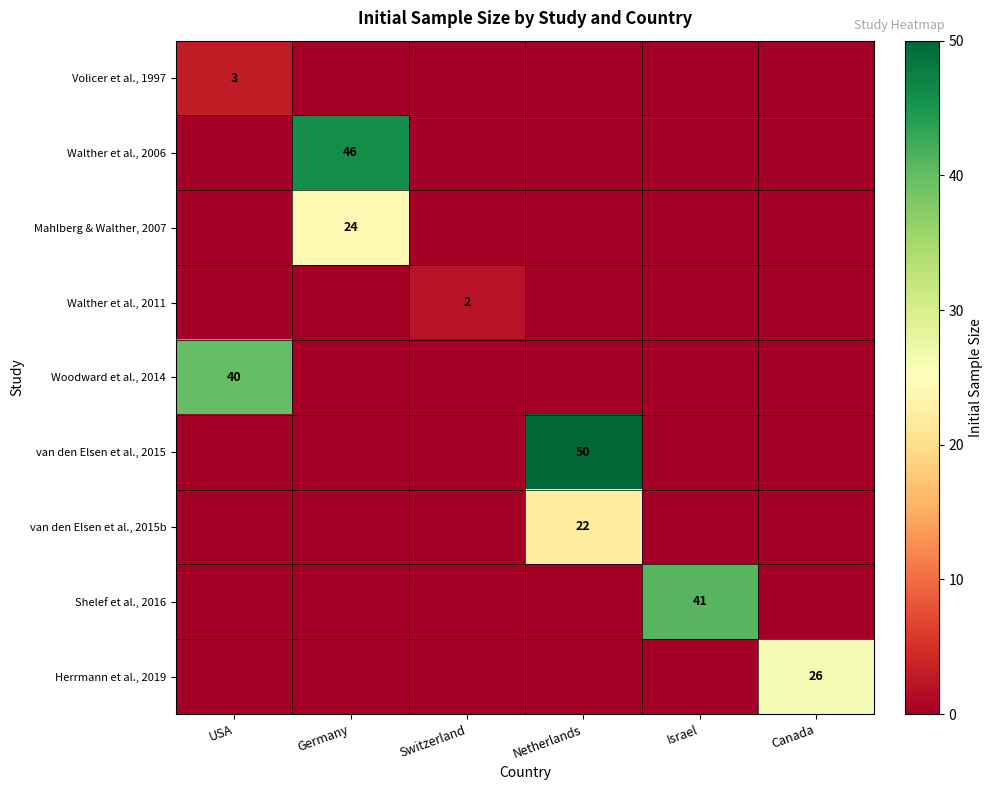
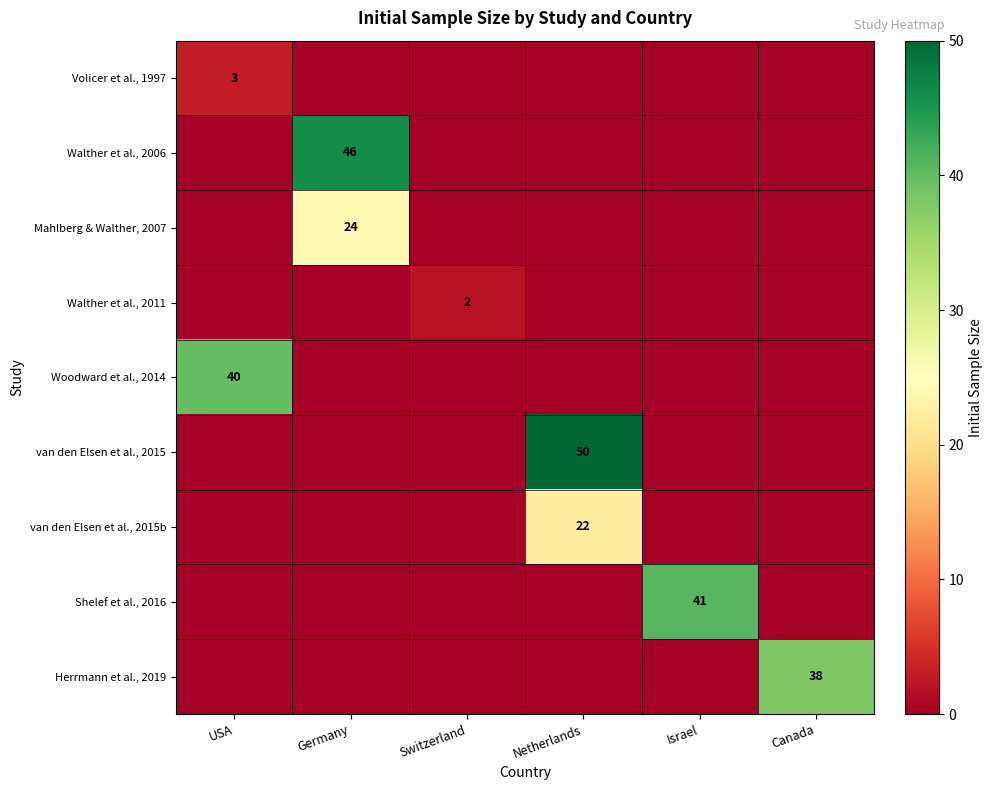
Herrmann et al., 2019, Canada: 26 -> 38
